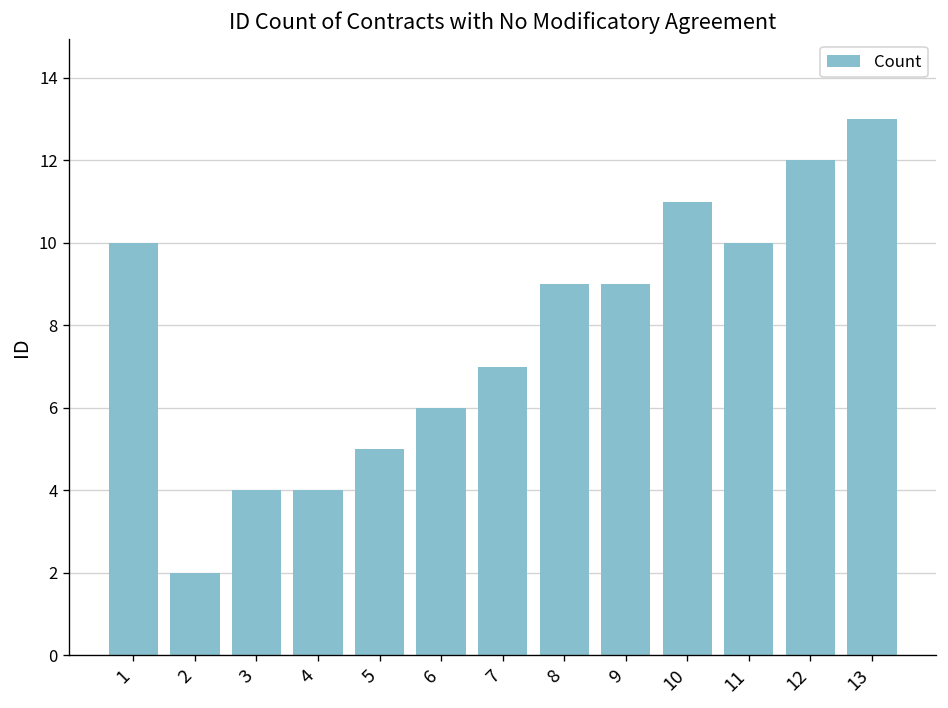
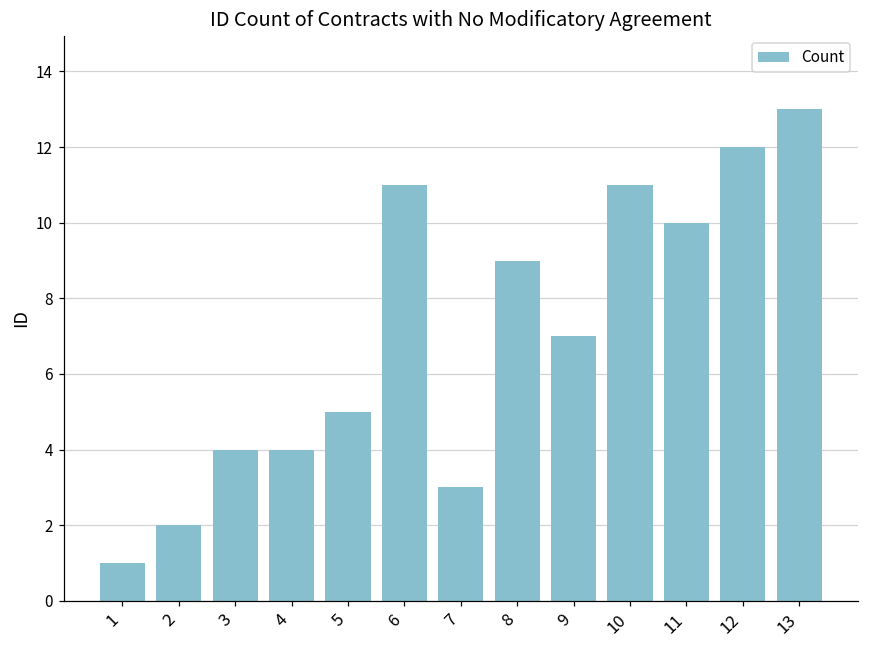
1: 10 -> 1
6: 6 -> 11
7: 7 -> 3
9: 9 -> 7
